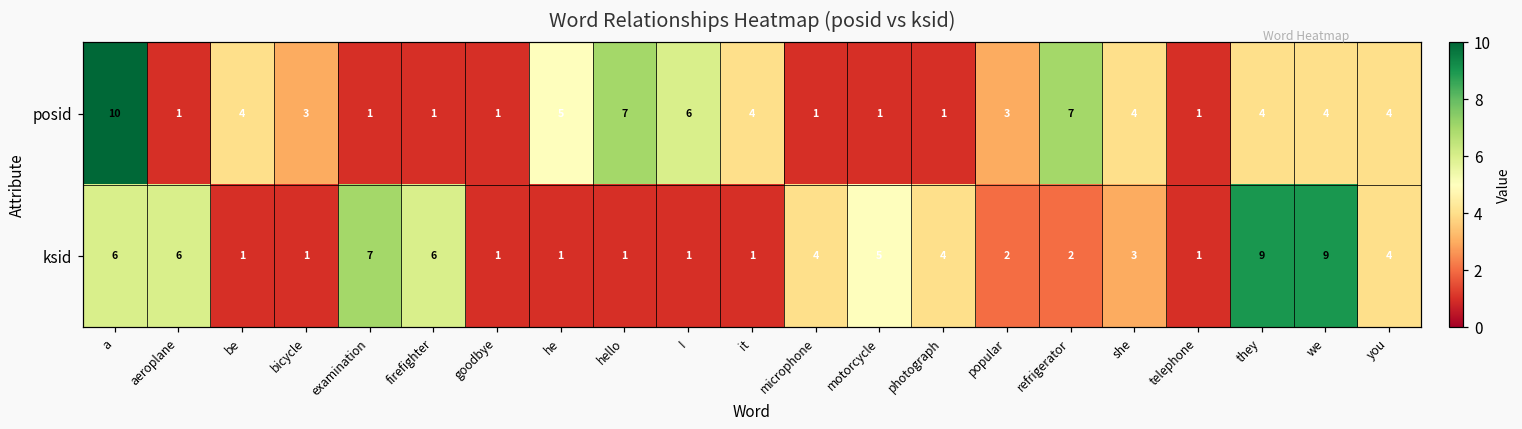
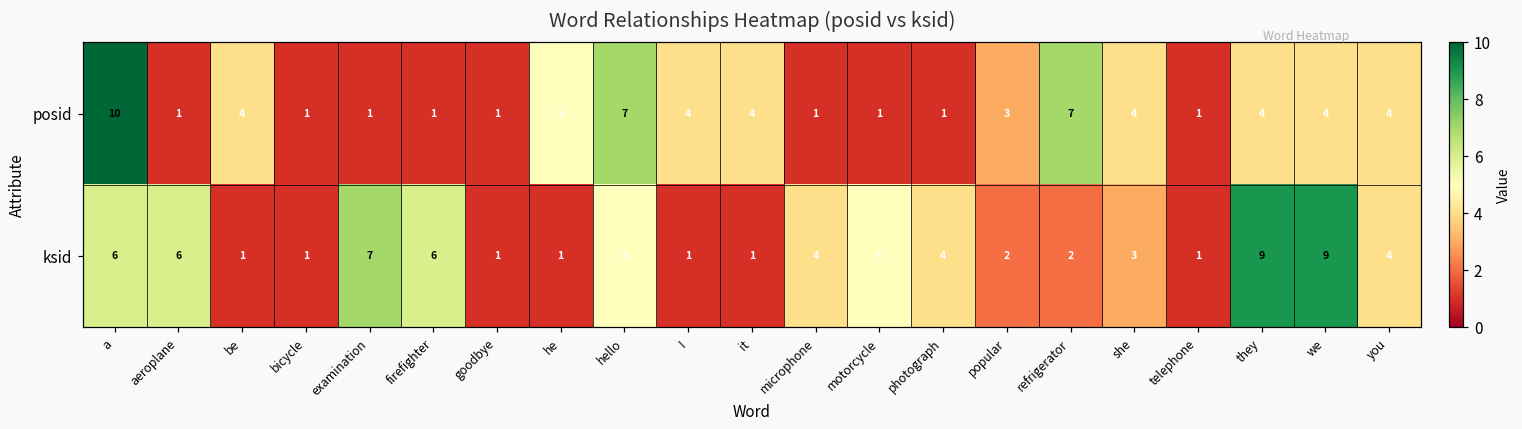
posid, bicycle: 3 -> 1
posid, I: 6 -> 4
ksid, hello: 1 -> 5
